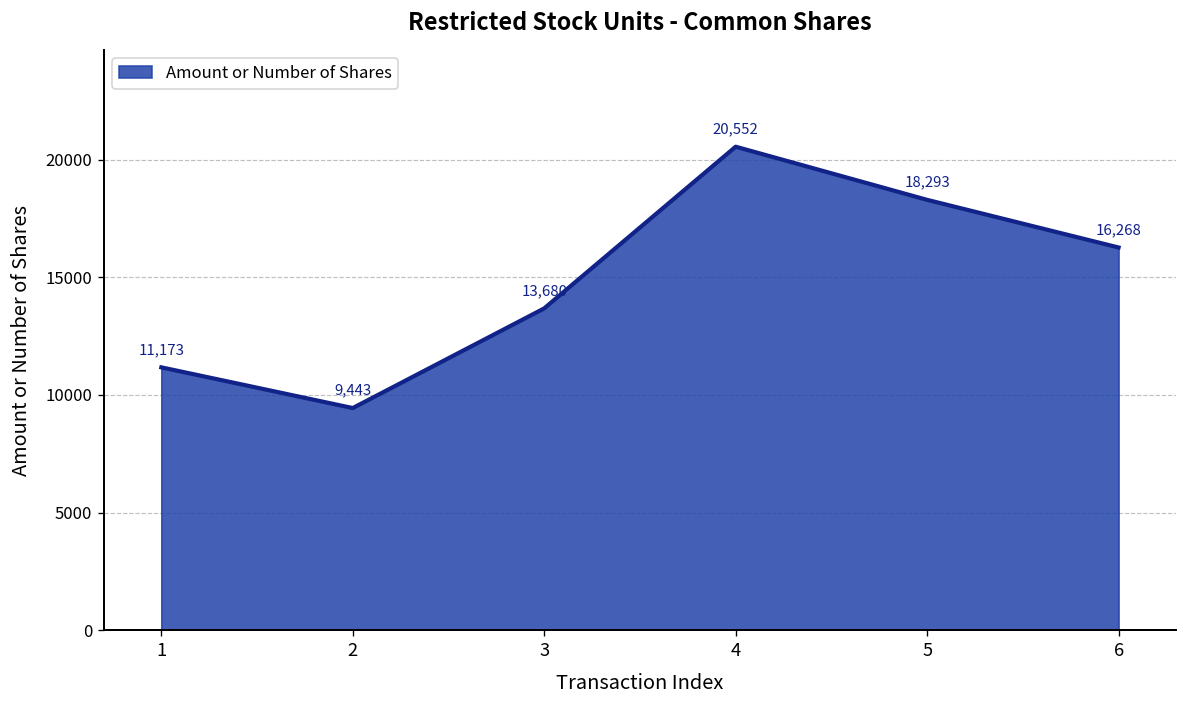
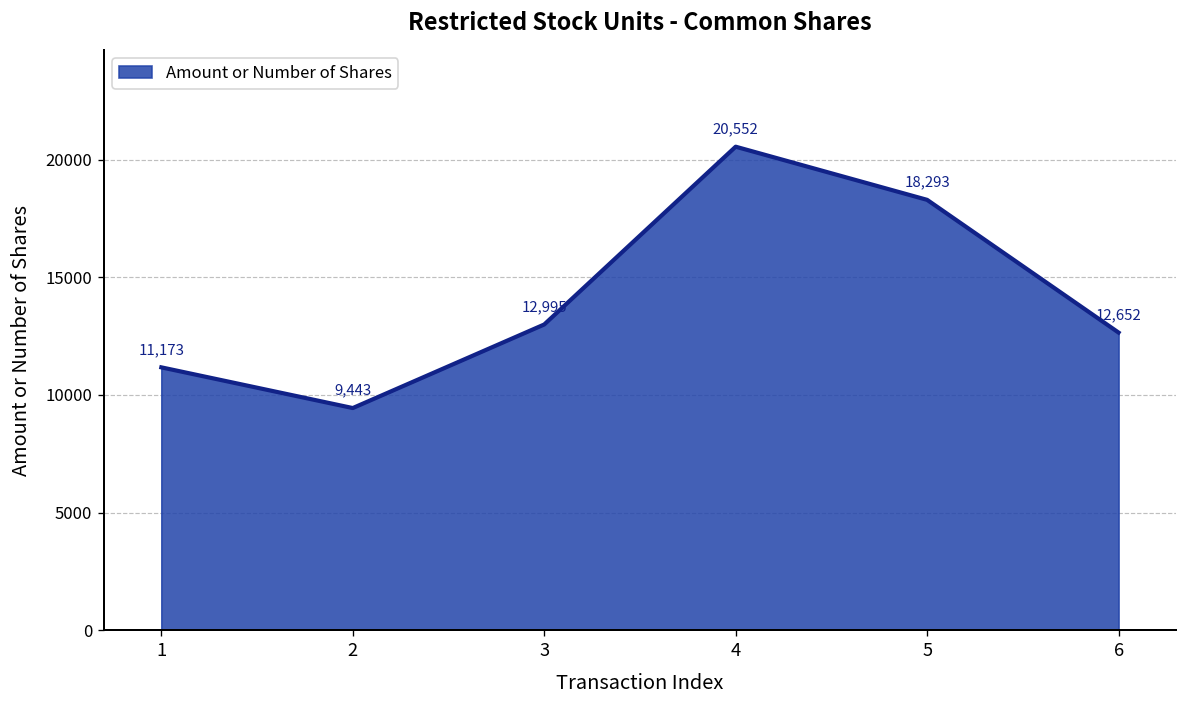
3: 13,680 -> 12,995
6: 16,268 -> 12,652
